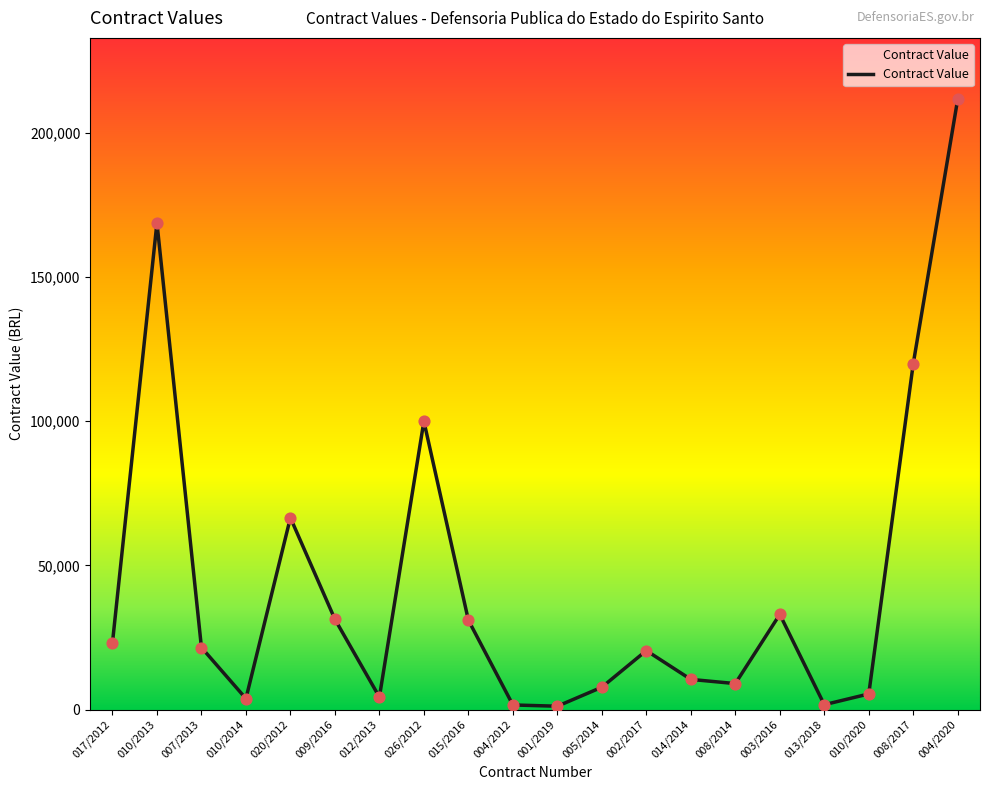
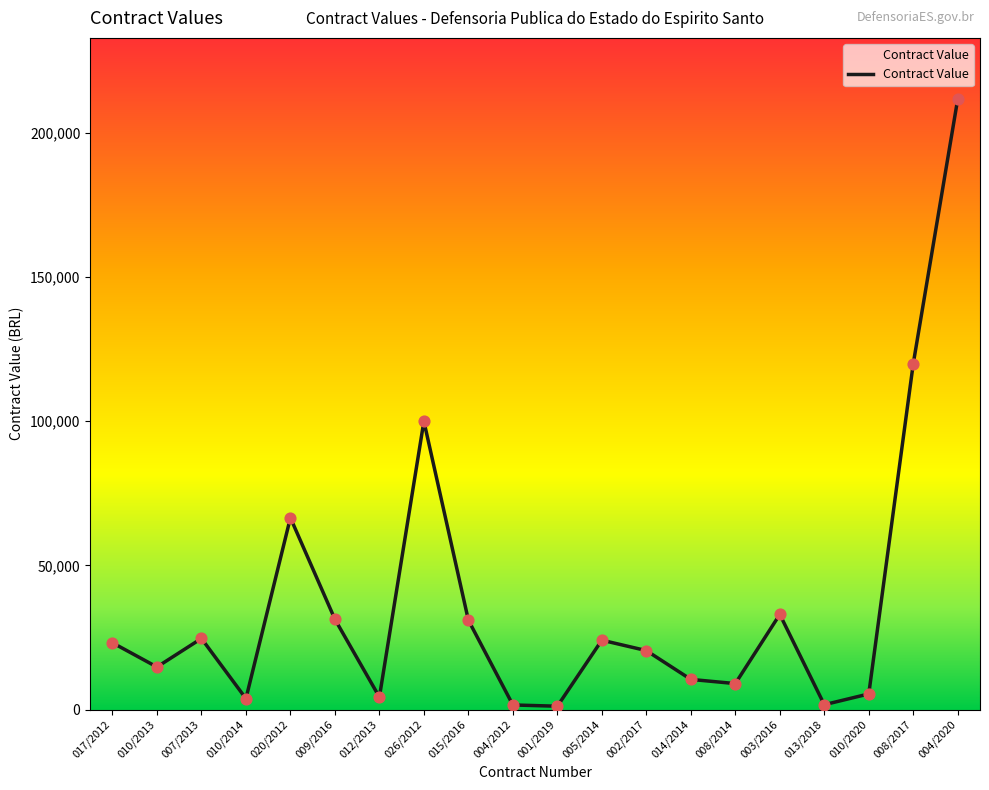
010/2013: 169,000 -> 15,000
007/2013: 22,000 -> 25,000
005/2014: 8,000 -> 24,000
